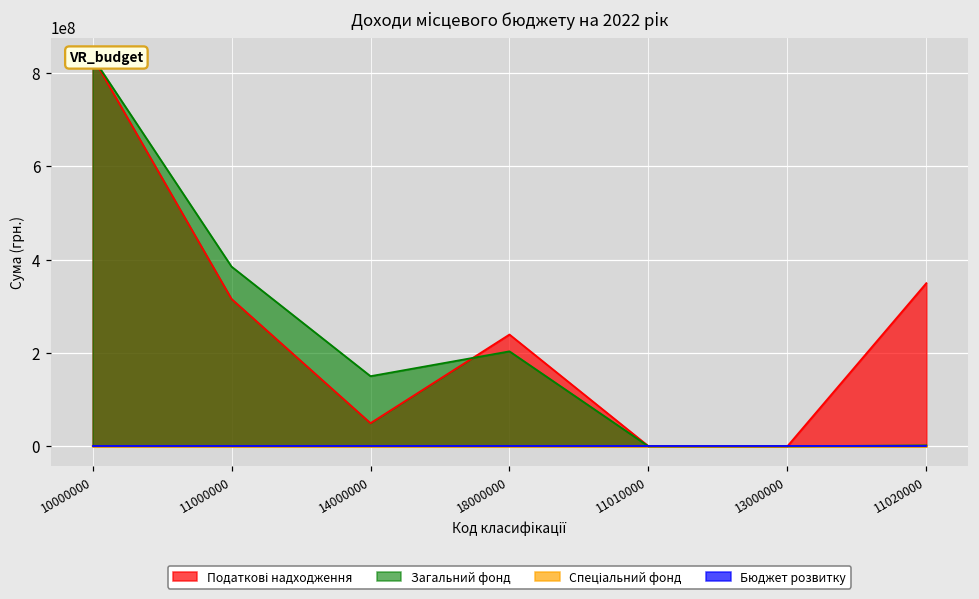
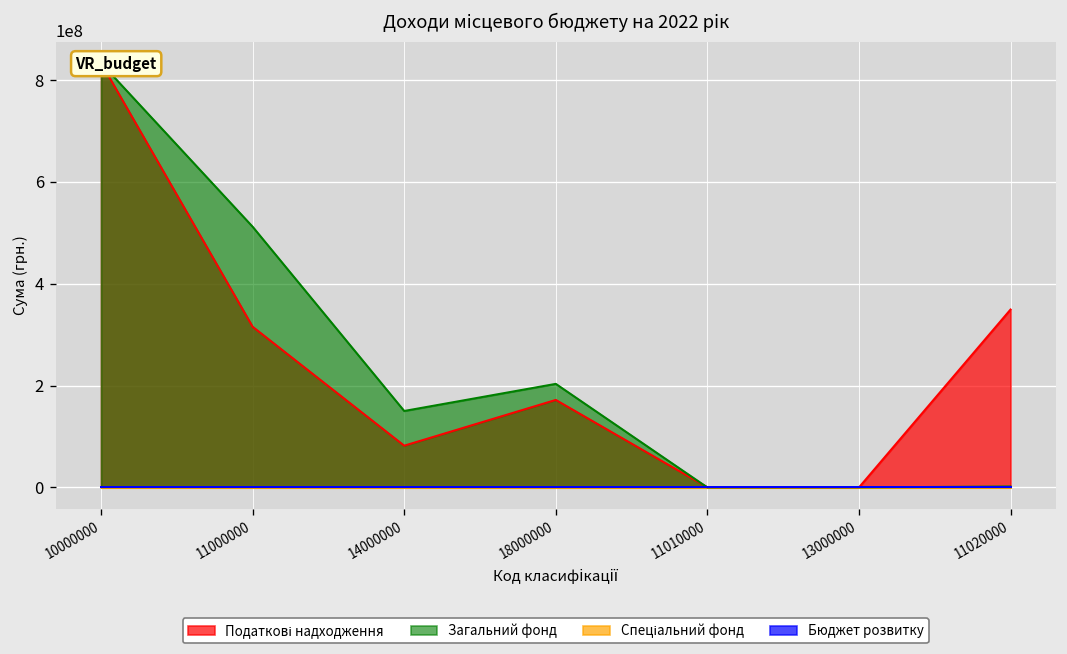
Загальний фонд, 11000000: 380000000 -> 510000000
Податкові надходження, 14000000: 50000000 -> 80000000
Податкові надходження, 18000000: 240000000 -> 170000000
